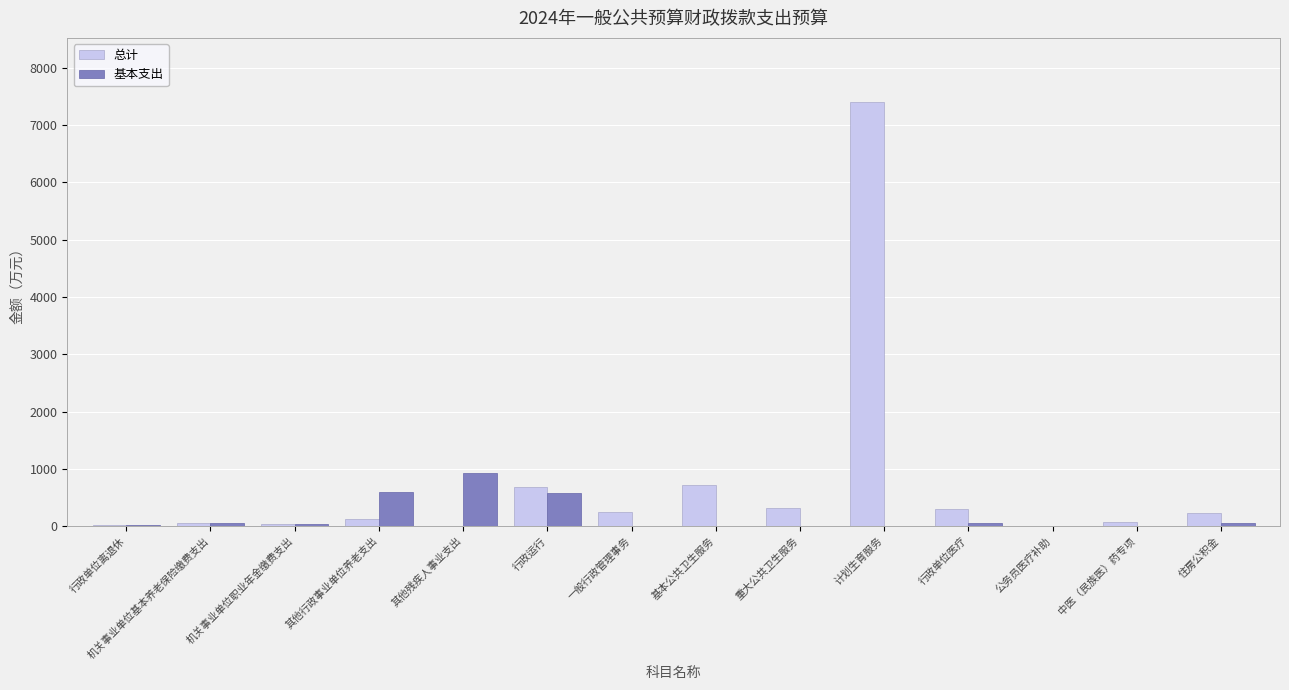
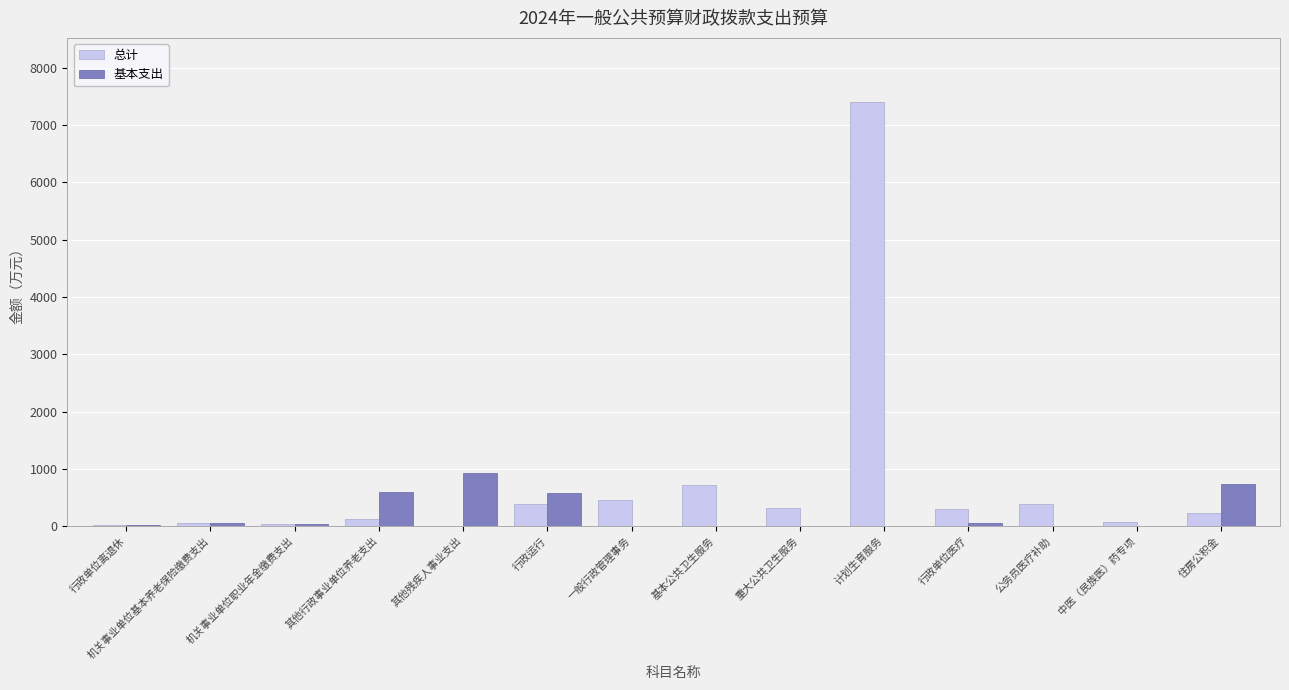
总计, 行政运行: 700 -> 400
总计, 一般行政管理事务: 200 -> 500
总计, 公务员医疗补助: 0 -> 400
基本支出, 住房公积金: 0 -> 700
